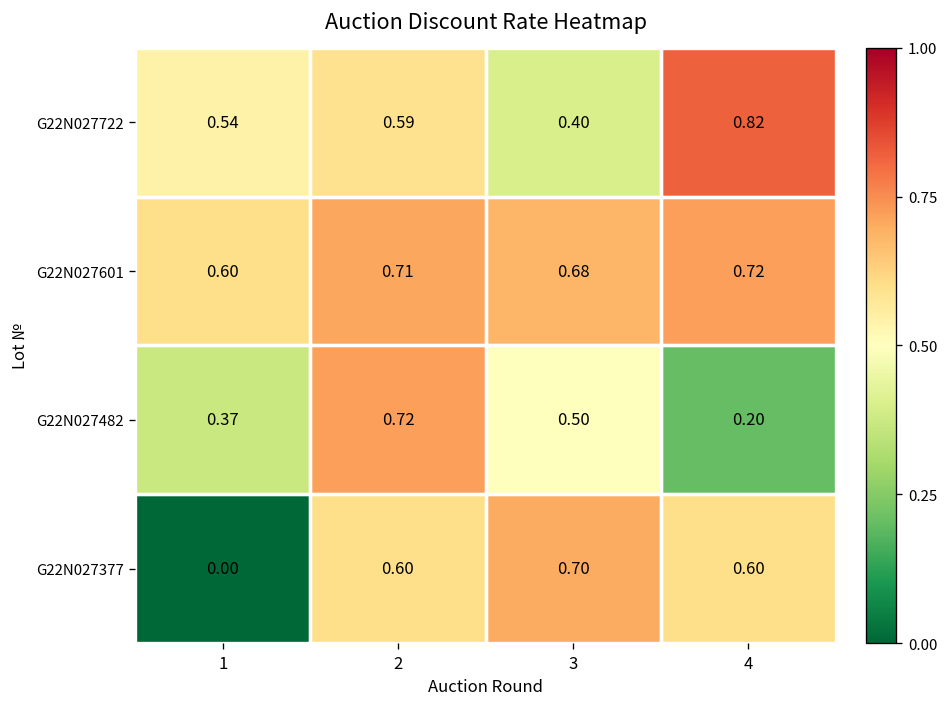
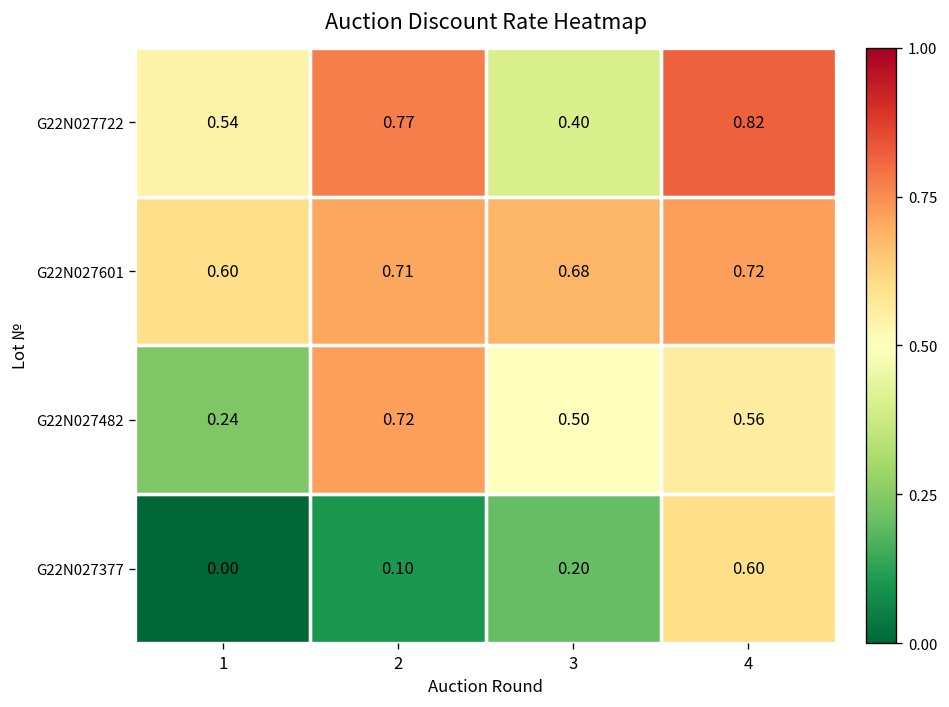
G22N027722, 2: 0.59 -> 0.77
G22N027482, 1: 0.37 -> 0.24
G22N027482, 4: 0.20 -> 0.56
G22N027377, 2: 0.60 -> 0.10
G22N027377, 3: 0.70 -> 0.20
